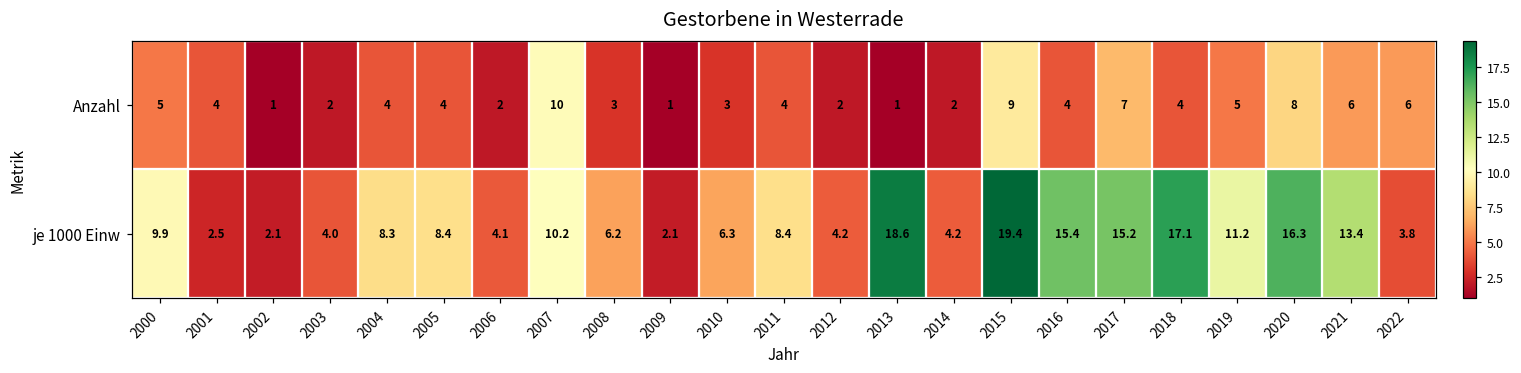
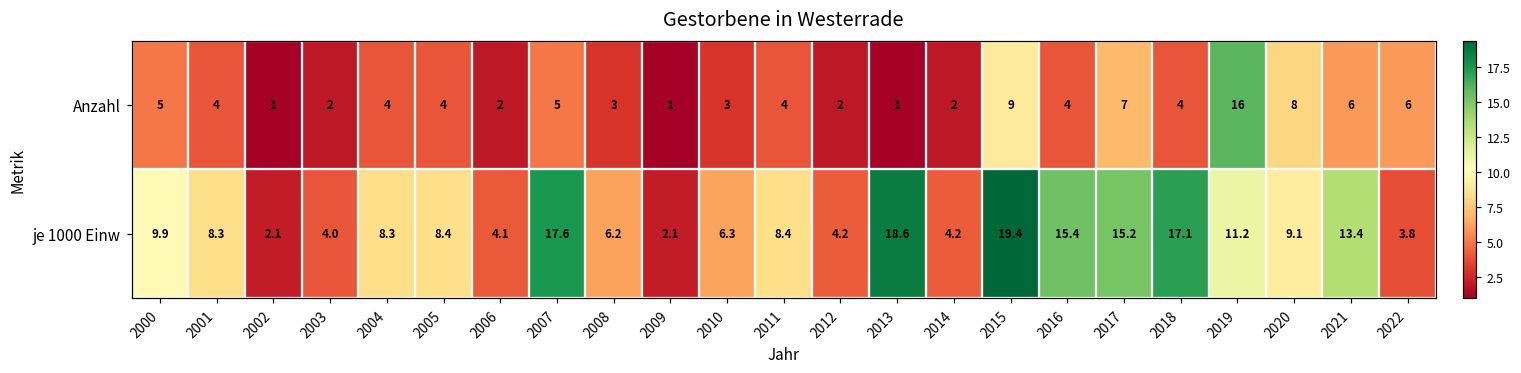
Anzahl, 2007: 10 -> 5
Anzahl, 2019: 5 -> 16
je 1000 Einw, 2001: 2.5 -> 8.3
je 1000 Einw, 2007: 10.2 -> 17.6
je 1000 Einw, 2020: 16.3 -> 9.1
